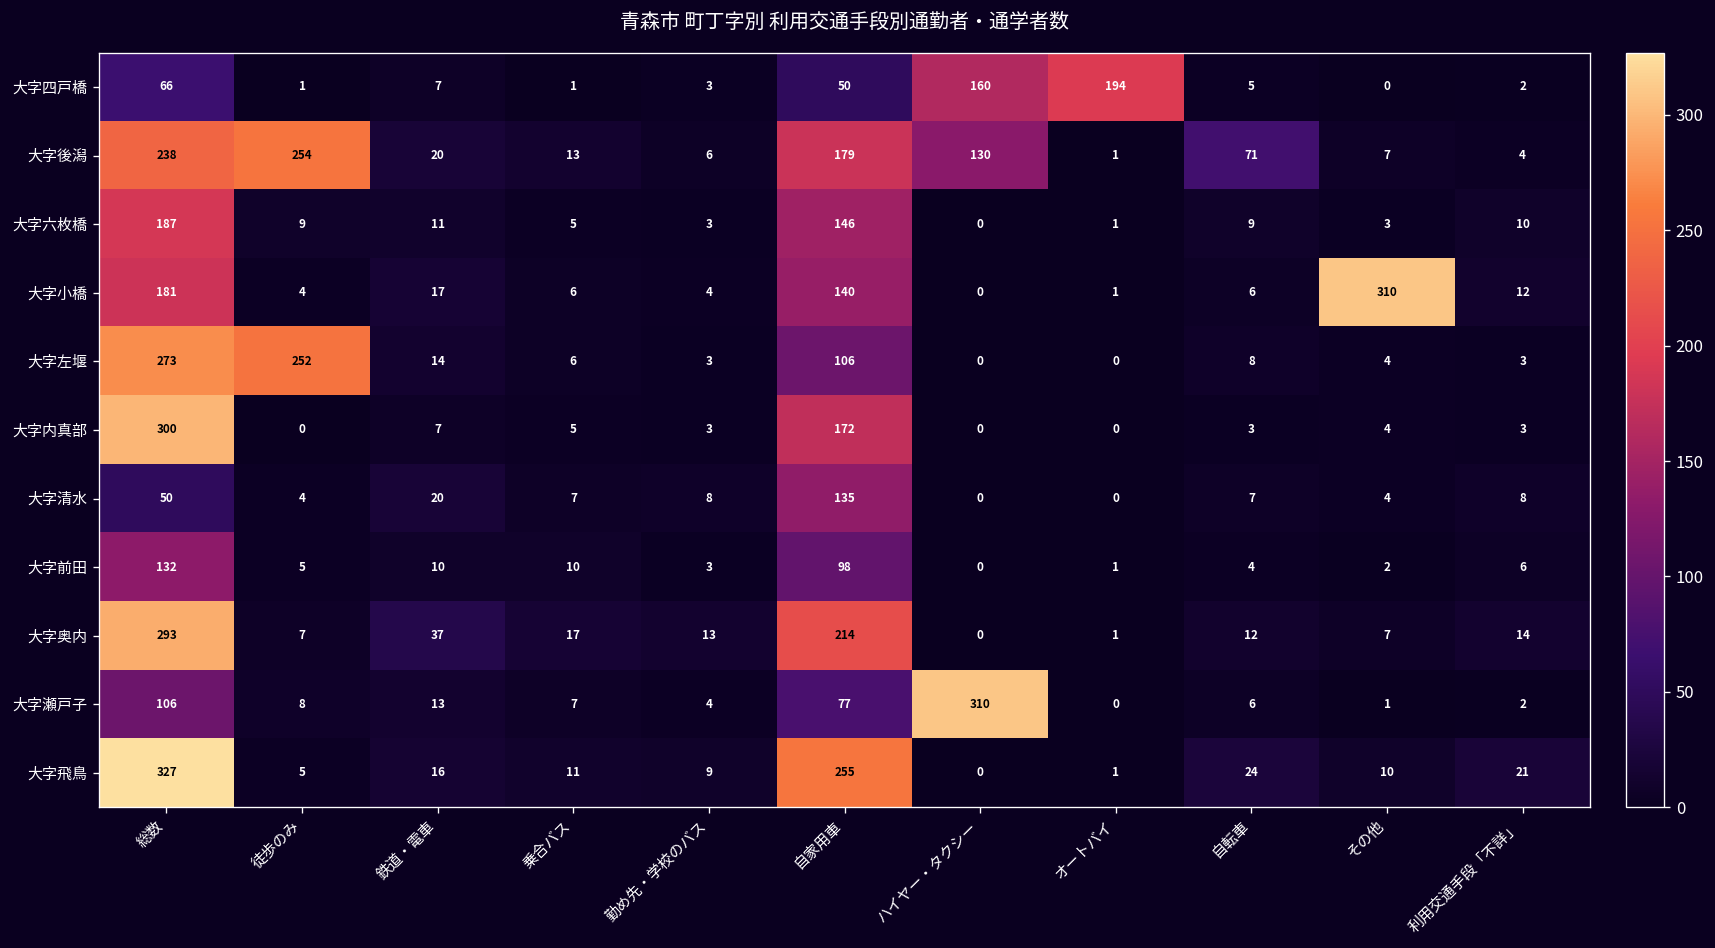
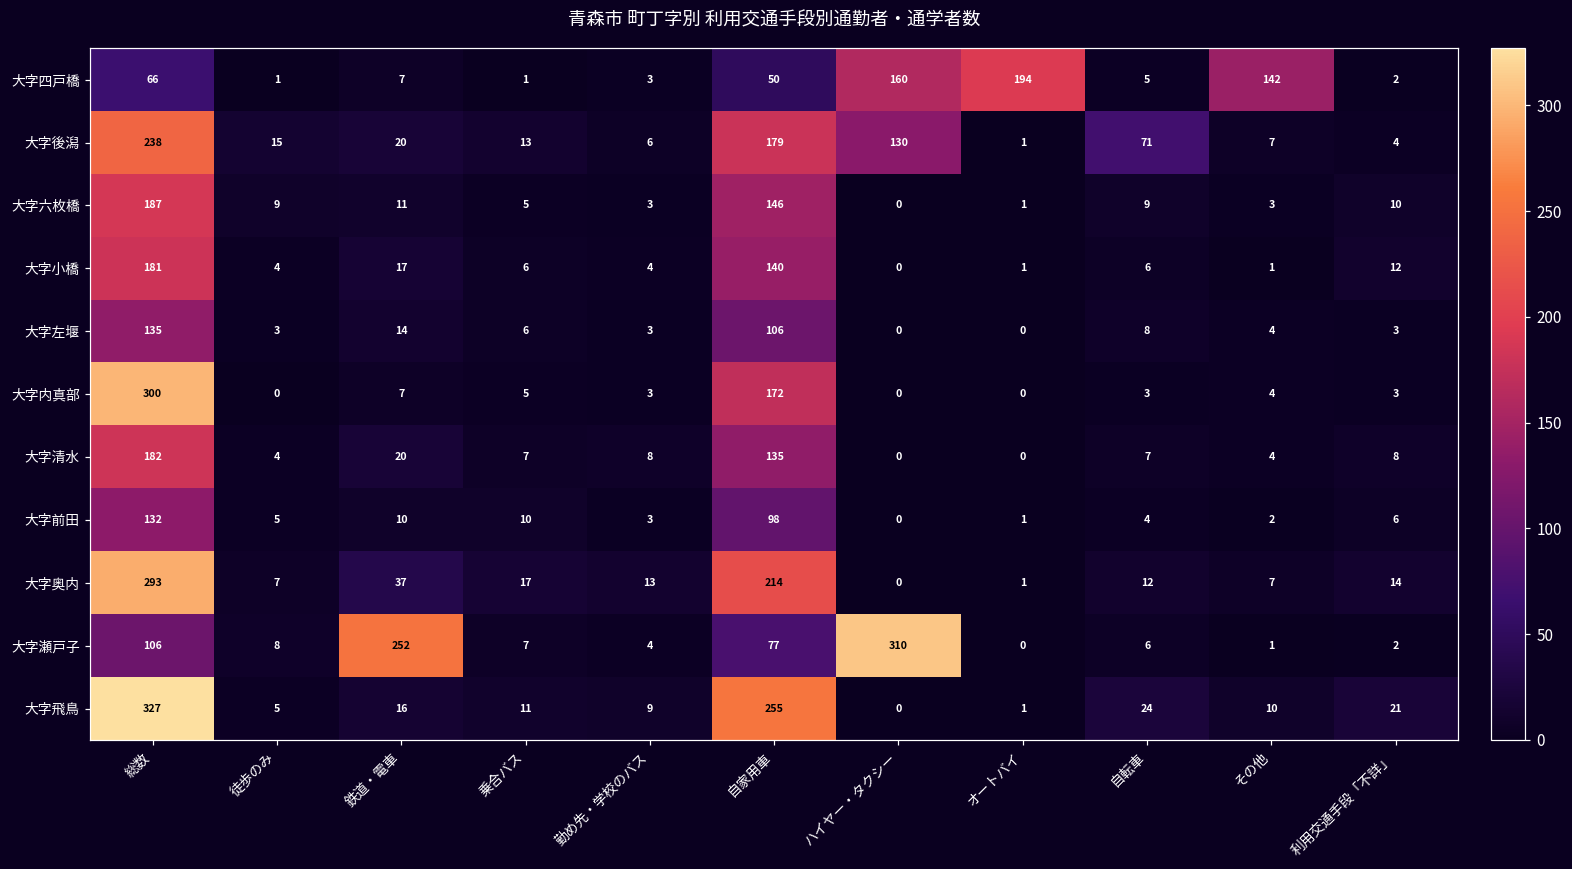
大字四戸橋, その他: 0 -> 142
大字後潟, 徒歩のみ: 254 -> 15
大字小橋, その他: 310 -> 1
大字左堰, 総数: 273 -> 135
大字左堰, 徒歩のみ: 252 -> 3
大字清水, 総数: 50 -> 182
大字瀬戸子, 鉄道・電車: 13 -> 252
